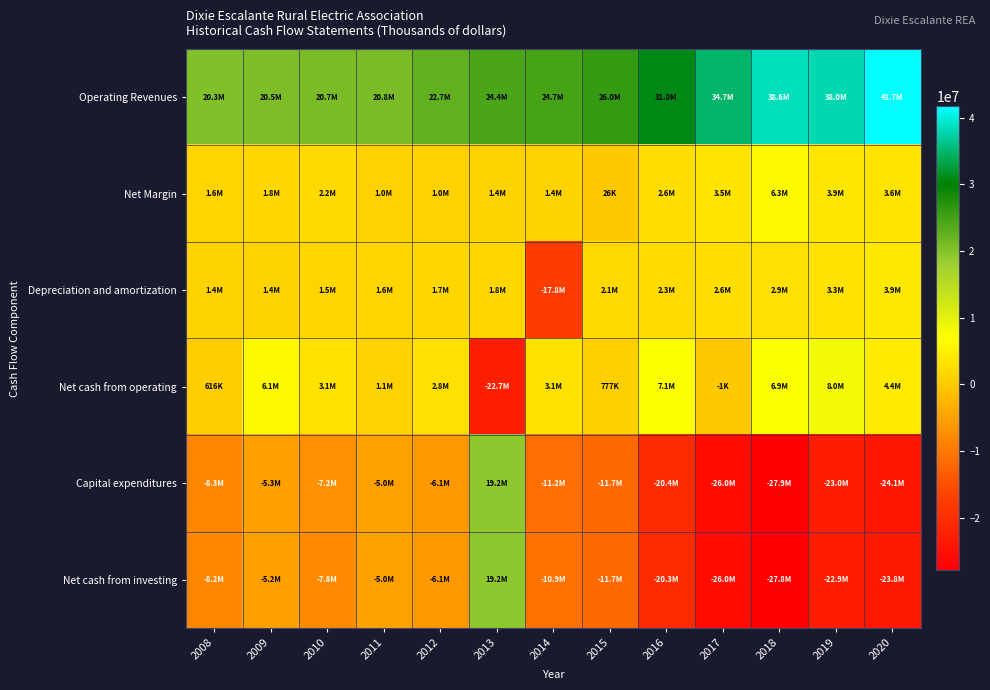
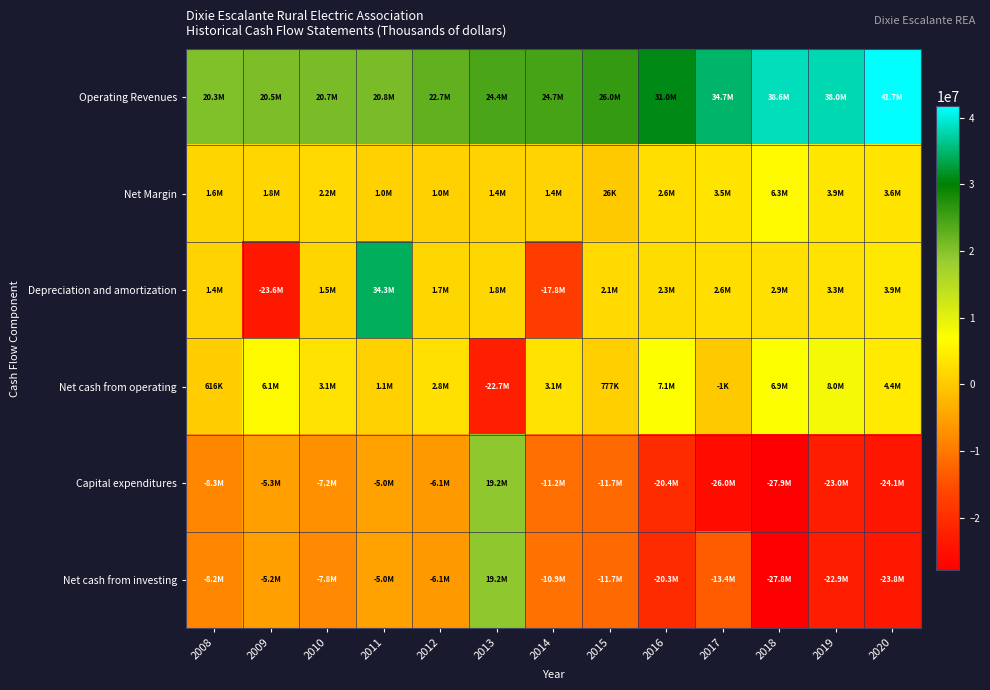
Depreciation and amortization, 2009: 1.4M -> -23.6M
Depreciation and amortization, 2011: 1.6M -> 34.3M
Net cash from investing, 2017: -26.0M -> -13.4M
